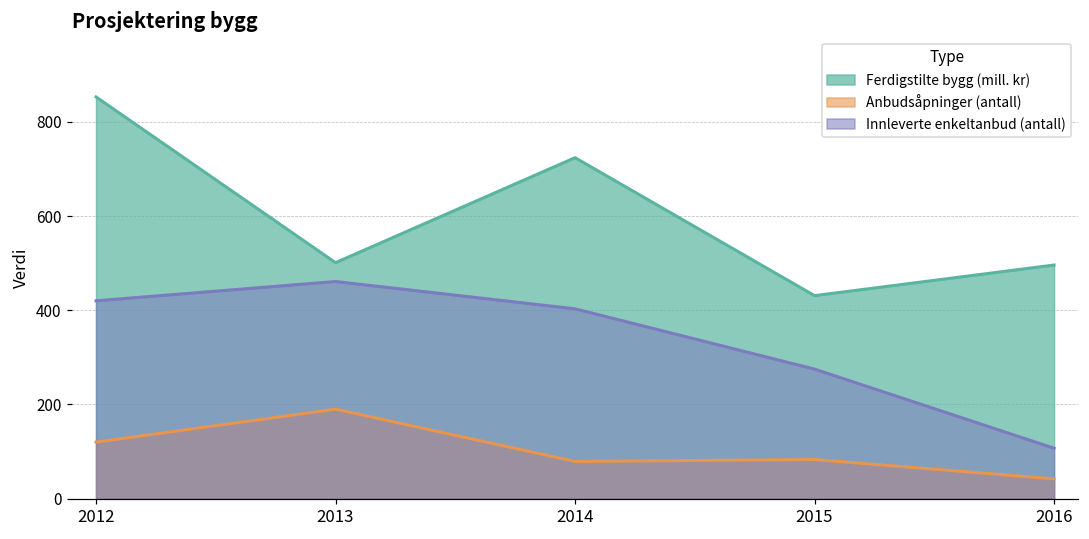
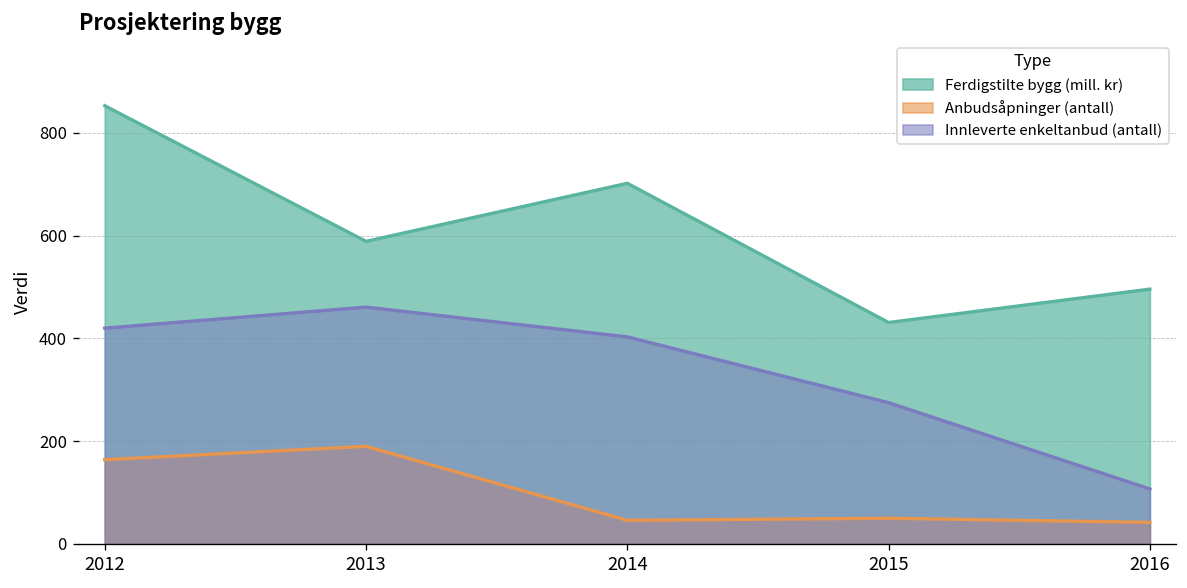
Anbudsåpninger (antall), 2012: 120 -> 160
Ferdigstilte bygg (mill. kr), 2013: 500 -> 590
Ferdigstilte bygg (mill. kr), 2014: 720 -> 700
Anbudsåpninger (antall), 2014: 80 -> 50
Anbudsåpninger (antall), 2015: 80 -> 50
